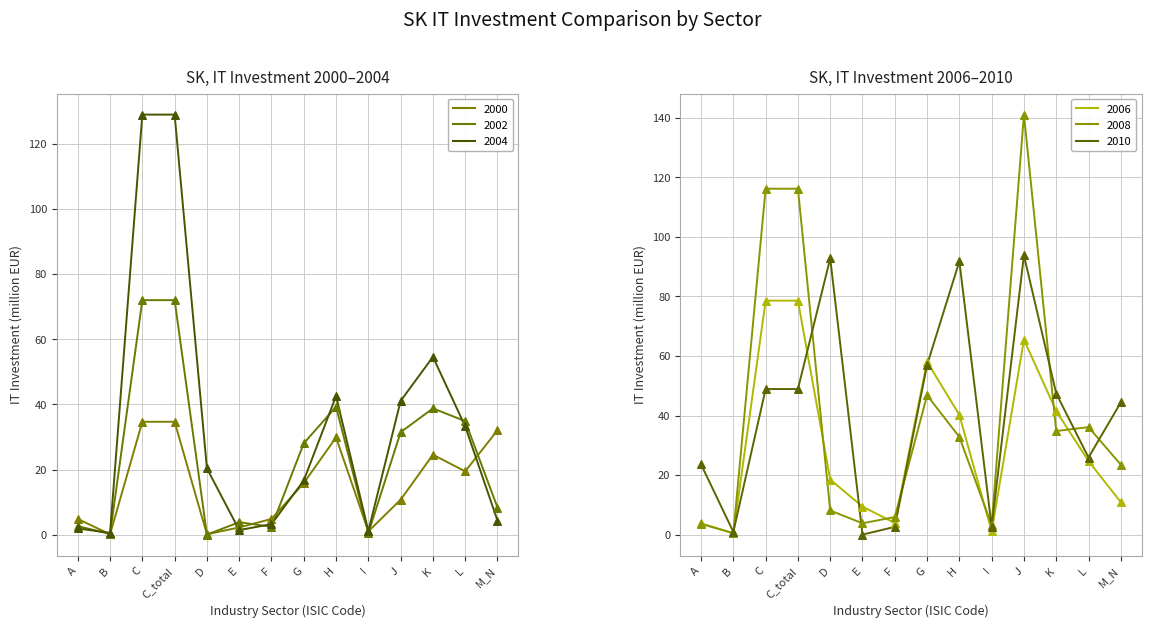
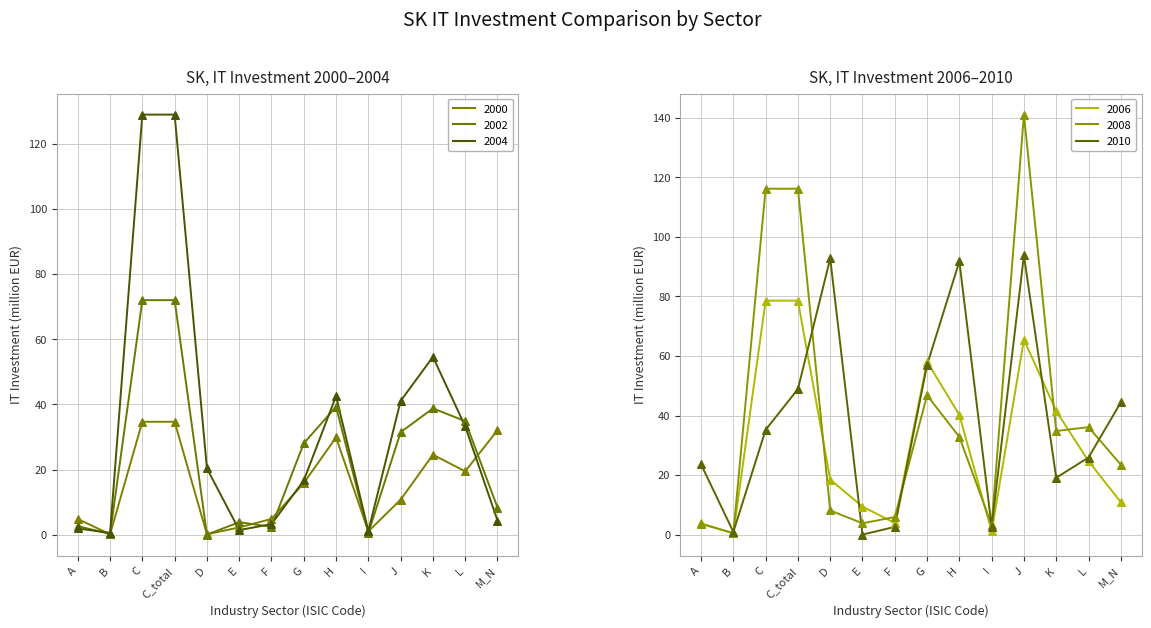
SK, IT Investment 2006–2010, 2010, C: 49 -> 35
SK, IT Investment 2006–2010, 2010, K: 47 -> 19
